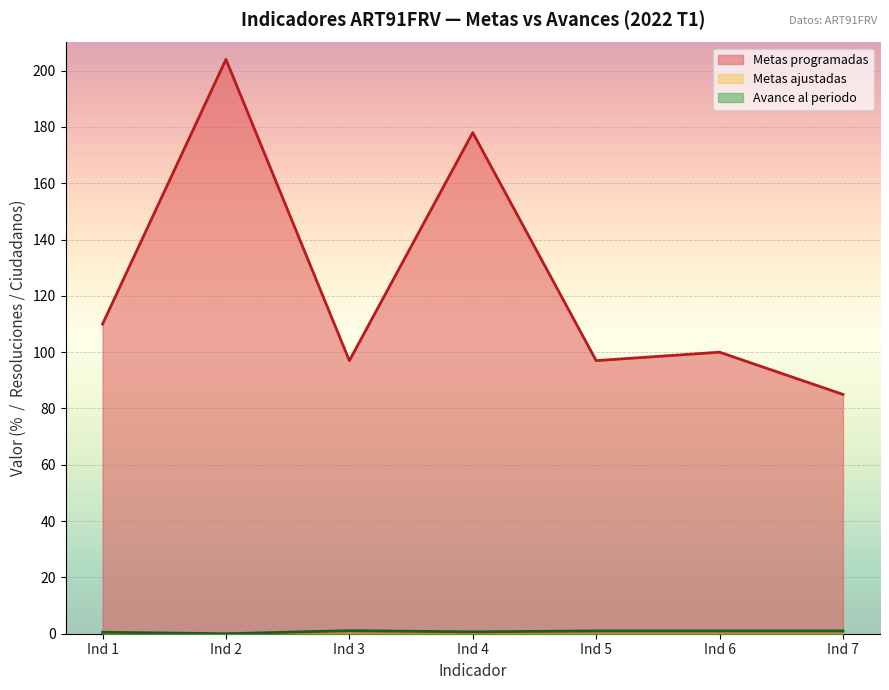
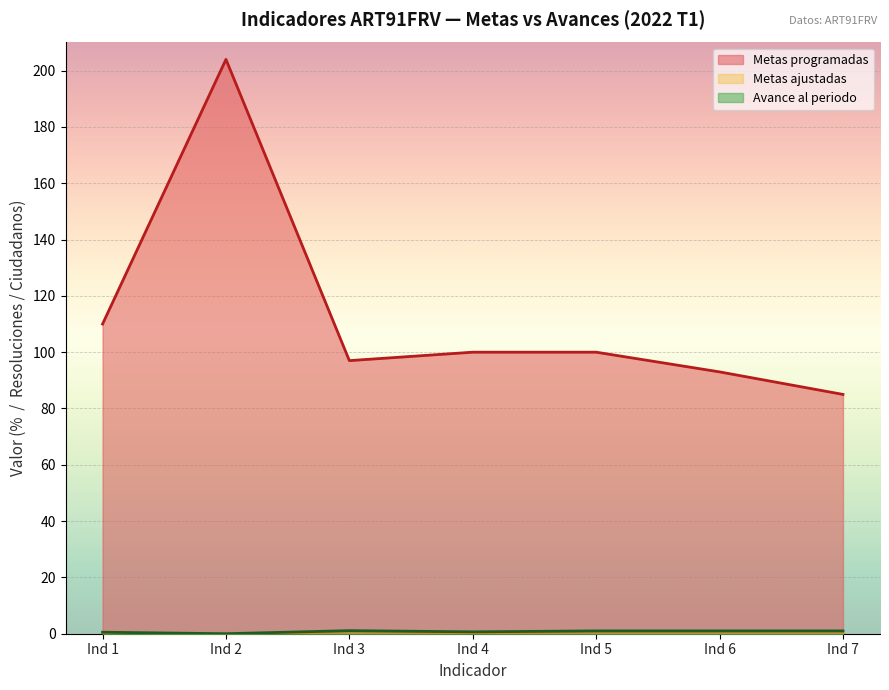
Metas programadas, Ind 4: 178 -> 100
Metas programadas, Ind 5: 97 -> 100
Metas programadas, Ind 6: 100 -> 93
